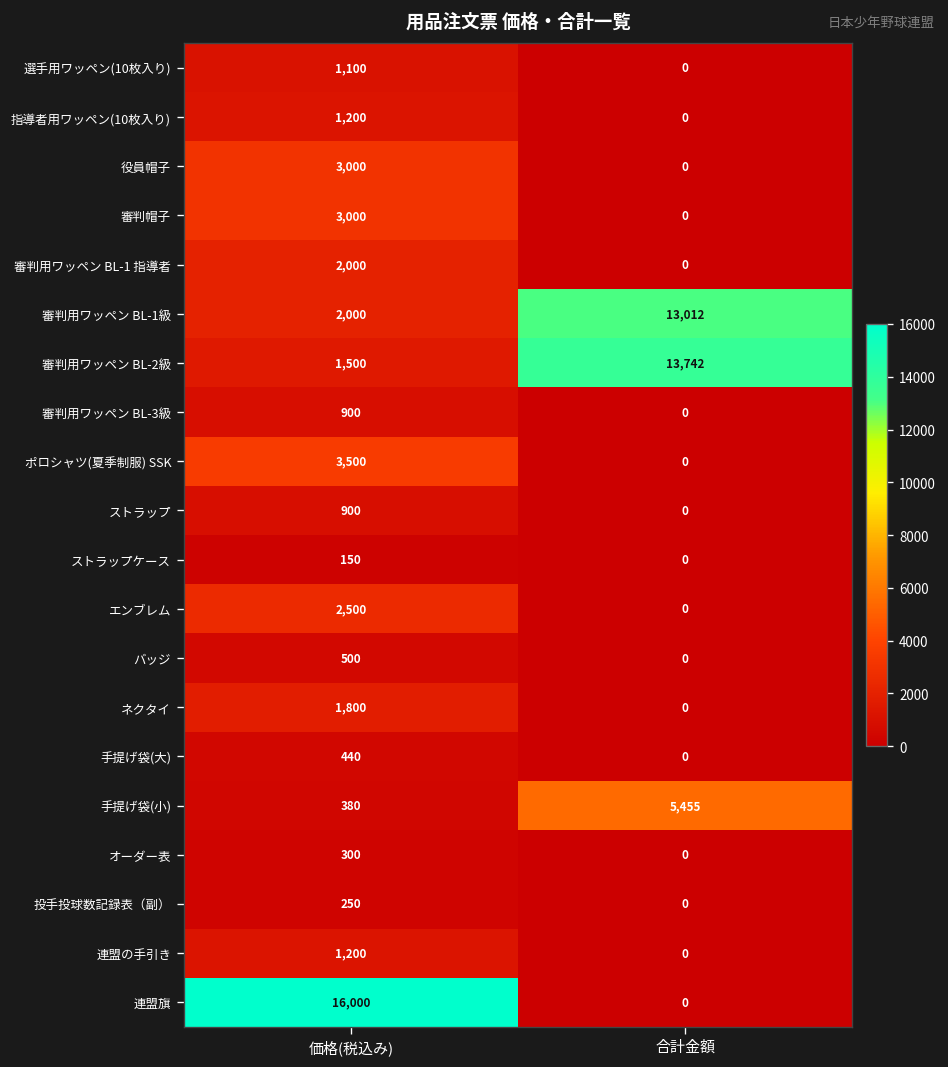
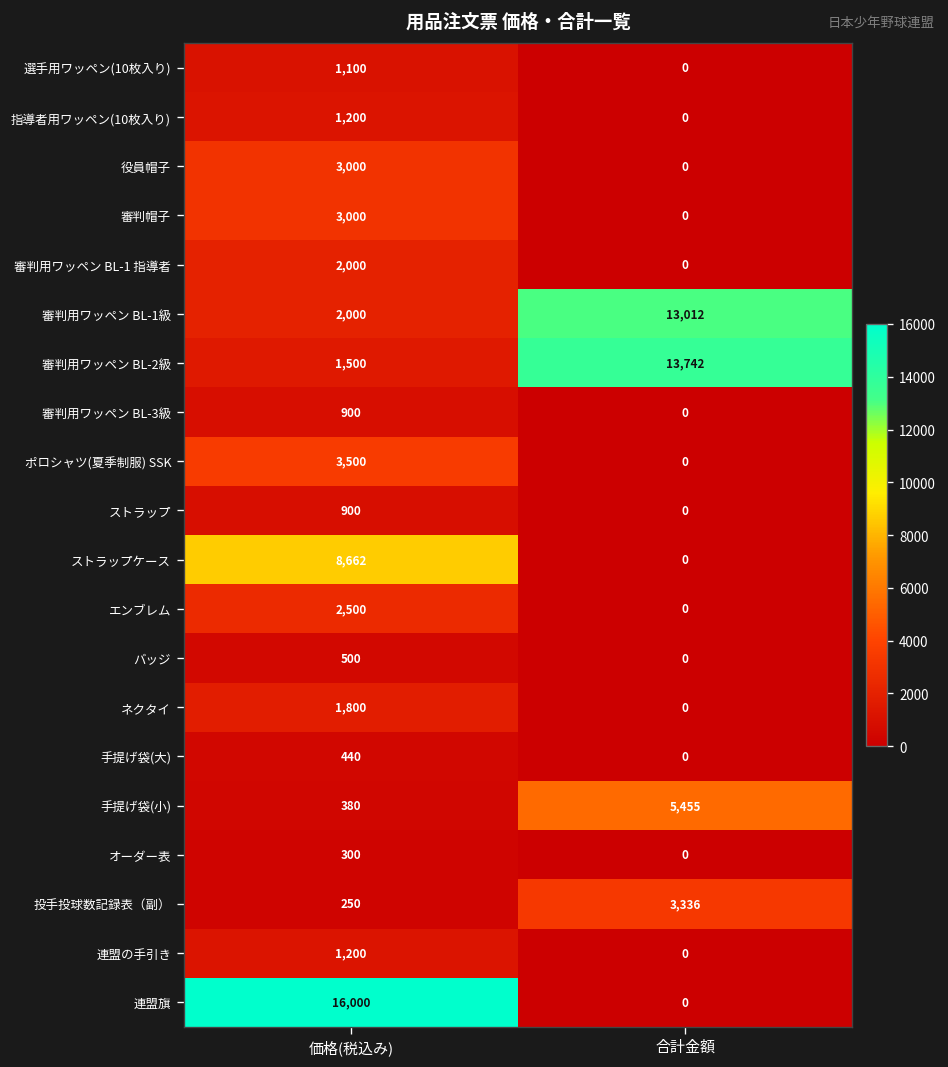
ストラップケース, 価格(税込み): 150 -> 8,662
投手投球数記録表（副）, 合計金額: 0 -> 3,336
